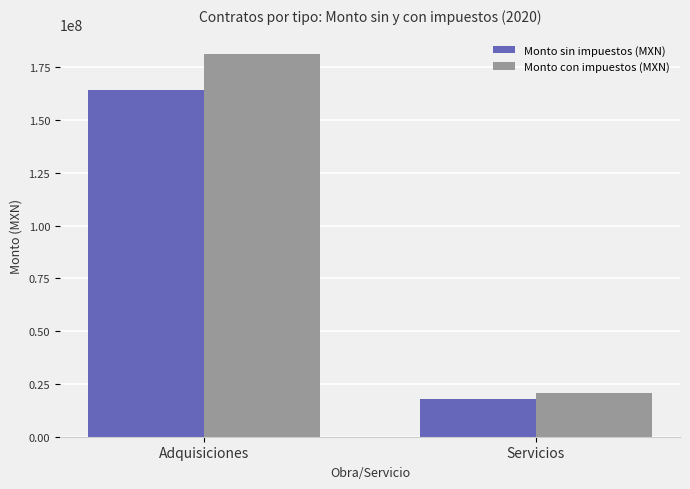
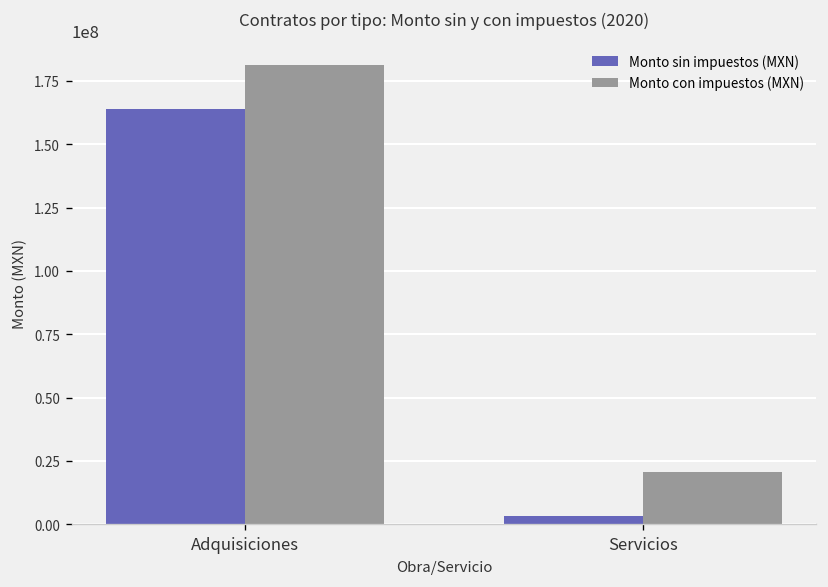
Monto sin impuestos (MXN), Servicios: 18000000 -> 3000000
